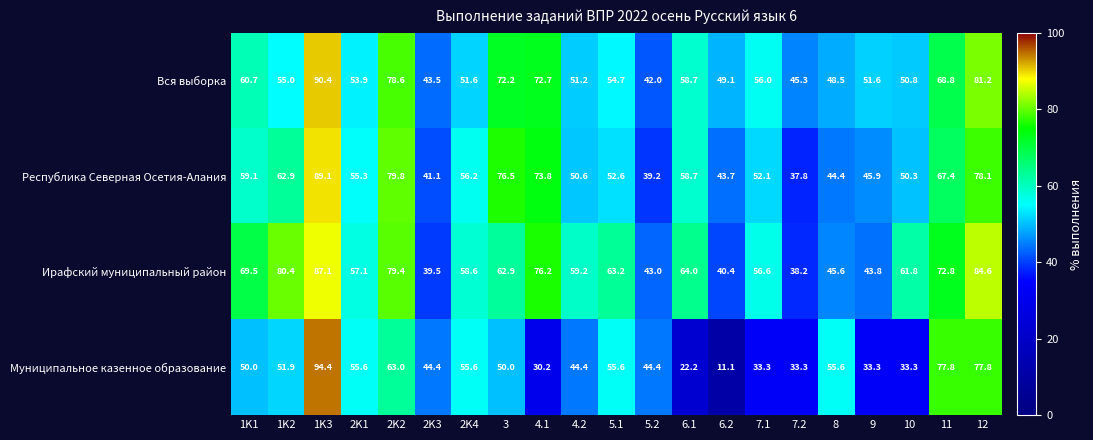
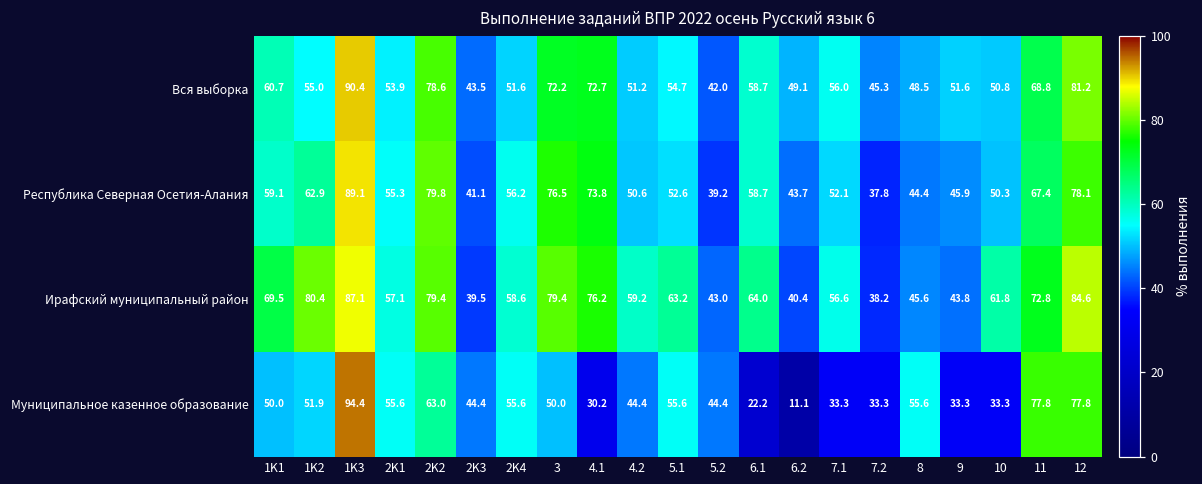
Ирафский муниципальный район, 3: 62.9 -> 79.4
